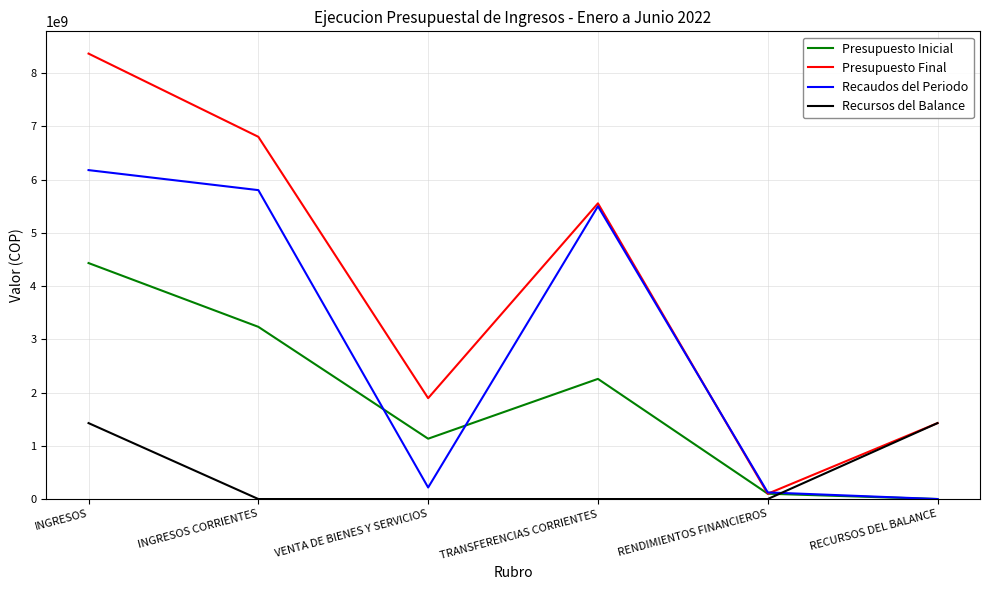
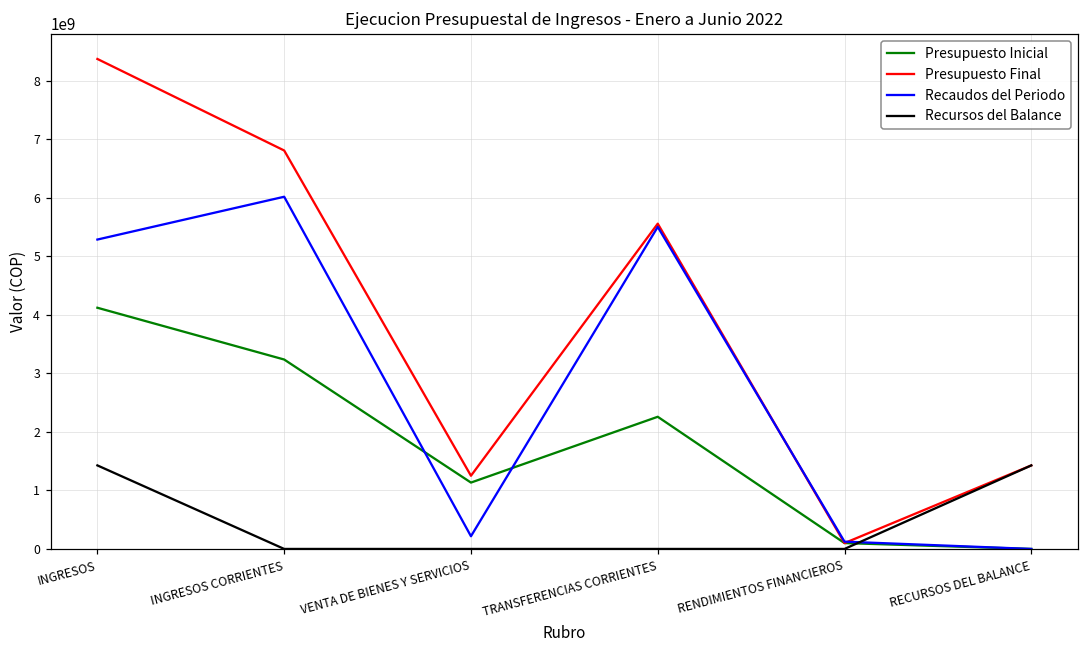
Presupuesto Inicial, INGRESOS: 4400000000 -> 4100000000
Recaudos del Periodo, INGRESOS: 6200000000 -> 5300000000
Recaudos del Periodo, INGRESOS CORRIENTES: 5800000000 -> 6000000000
Presupuesto Final, VENTA DE BIENES Y SERVICIOS: 1900000000 -> 1200000000
